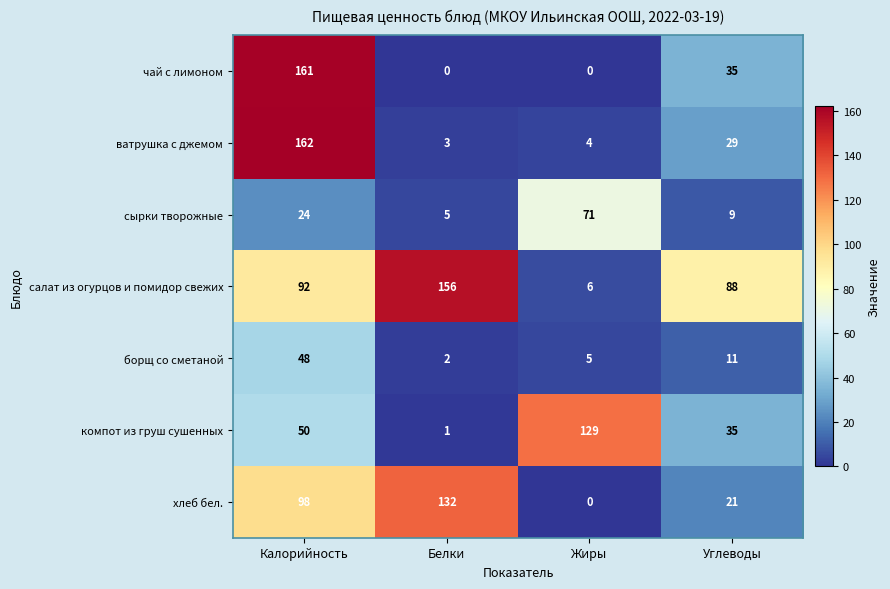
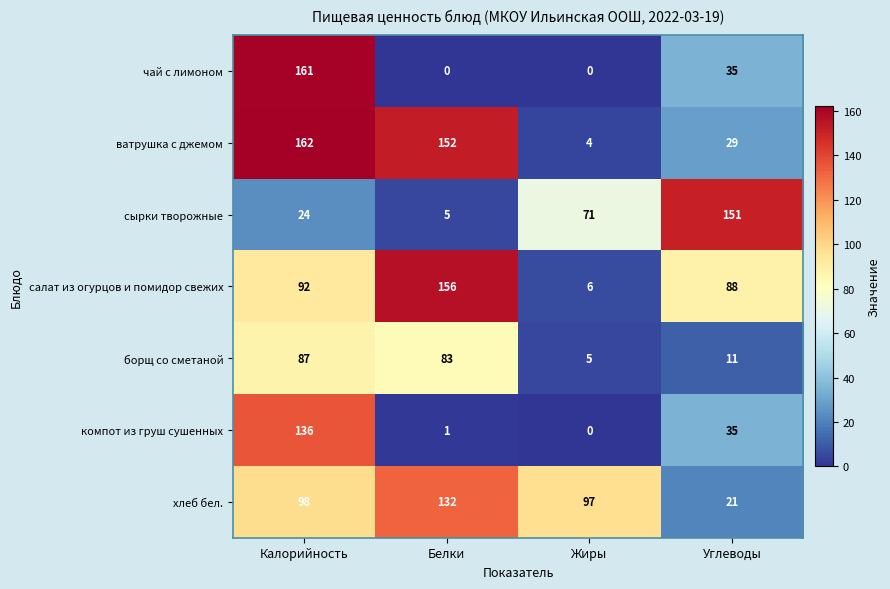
ватрушка с джемом, Белки: 3 -> 152
сырки творожные, Углеводы: 9 -> 151
борщ со сметаной, Калорийность: 48 -> 87
борщ со сметаной, Белки: 2 -> 83
компот из груш сушенных, Калорийность: 50 -> 136
компот из груш сушенных, Жиры: 129 -> 0
хлеб бел., Жиры: 0 -> 97
